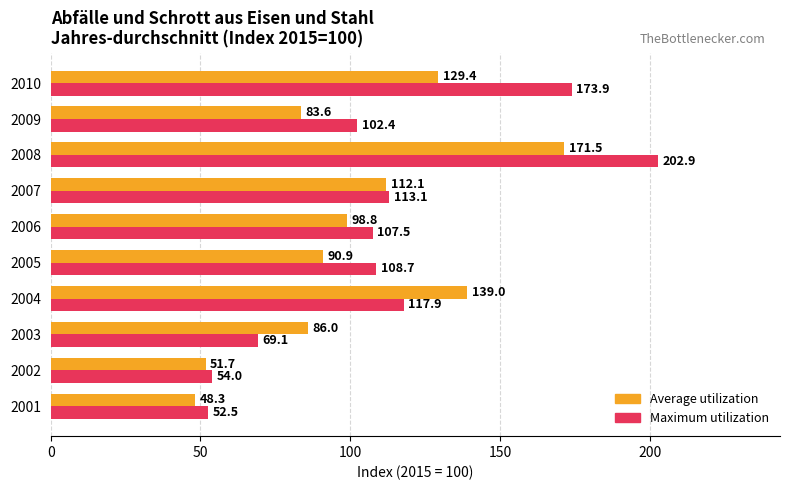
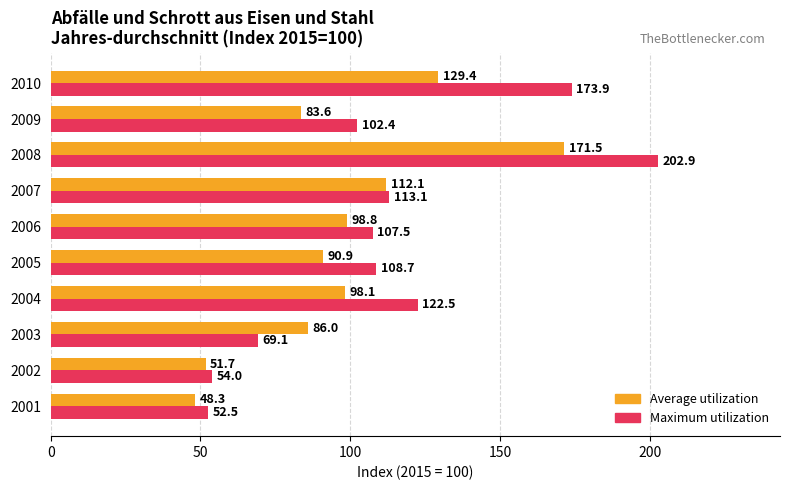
Average utilization, 2004: 139.0 -> 98.1
Maximum utilization, 2004: 117.9 -> 122.5
